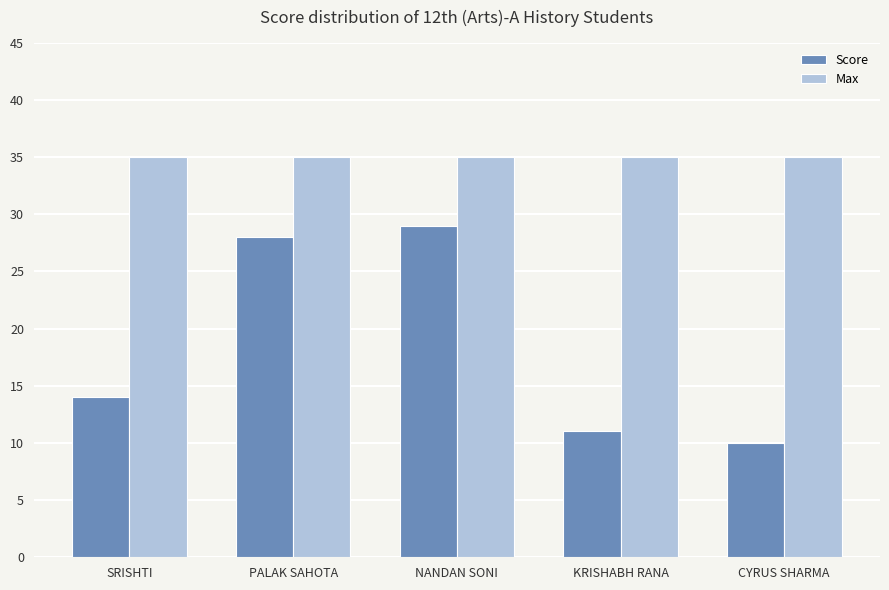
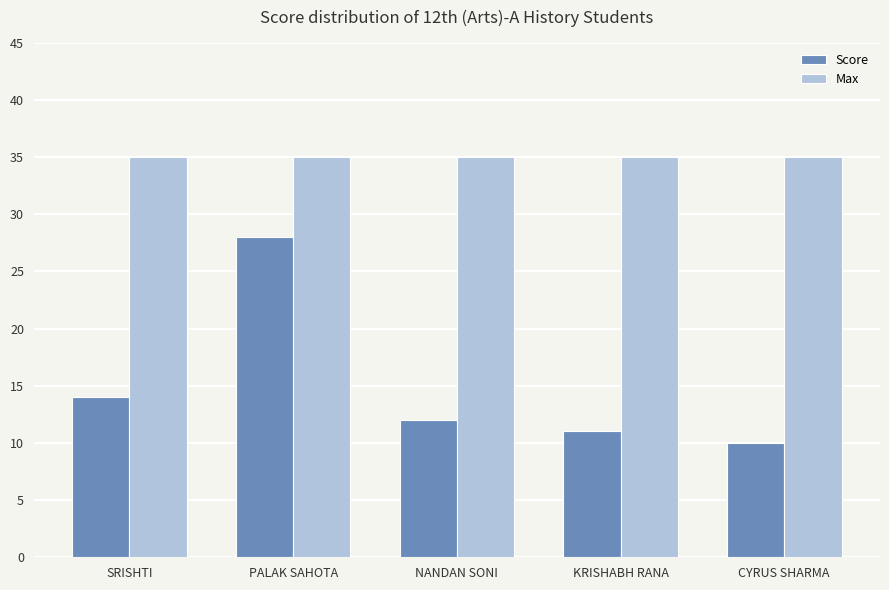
Score, NANDAN SONI: 29 -> 12
